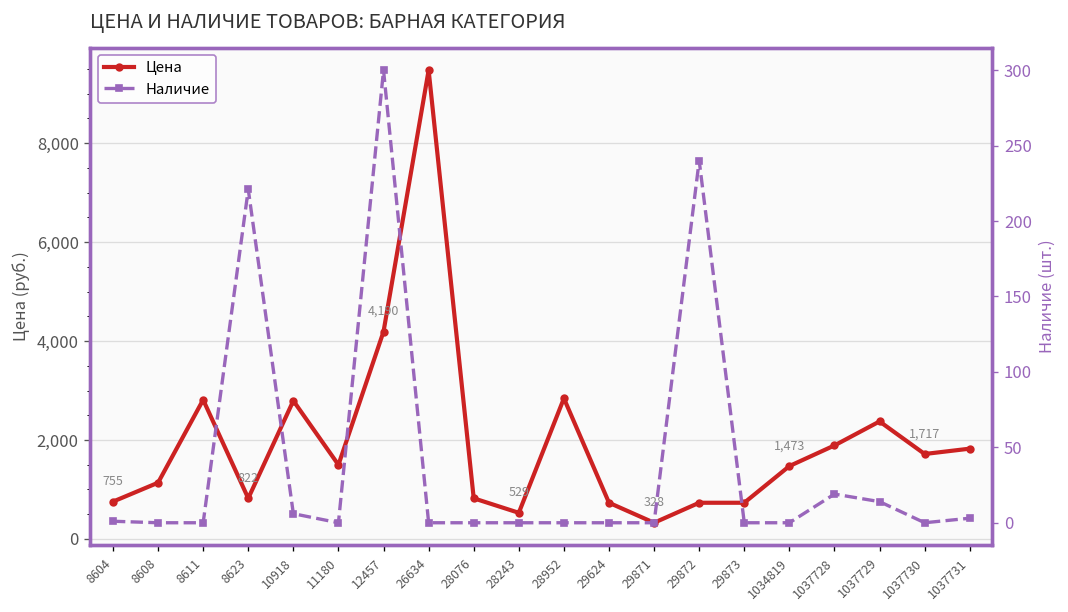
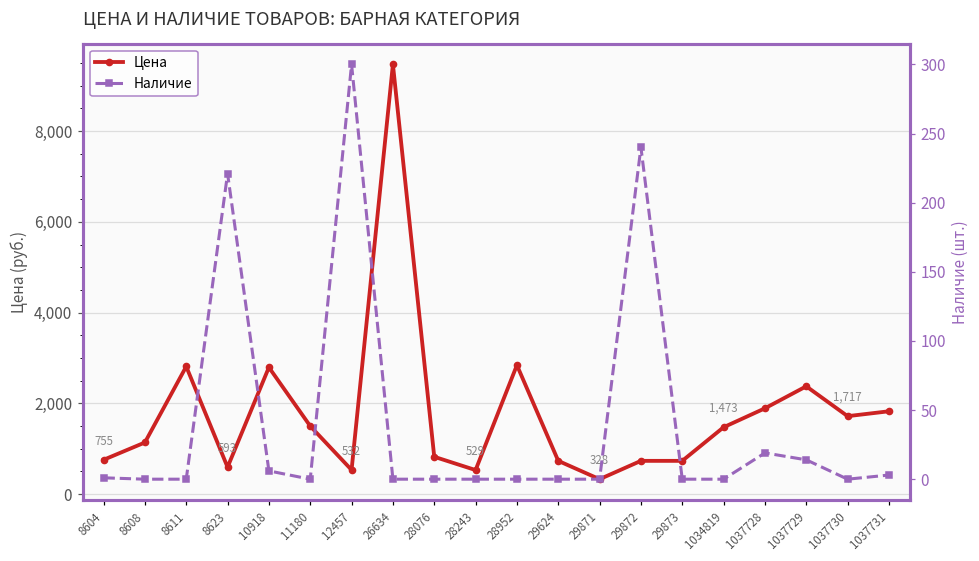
Цена, 8623: 822 -> 593
Цена, 12457: 4,190 -> 532
